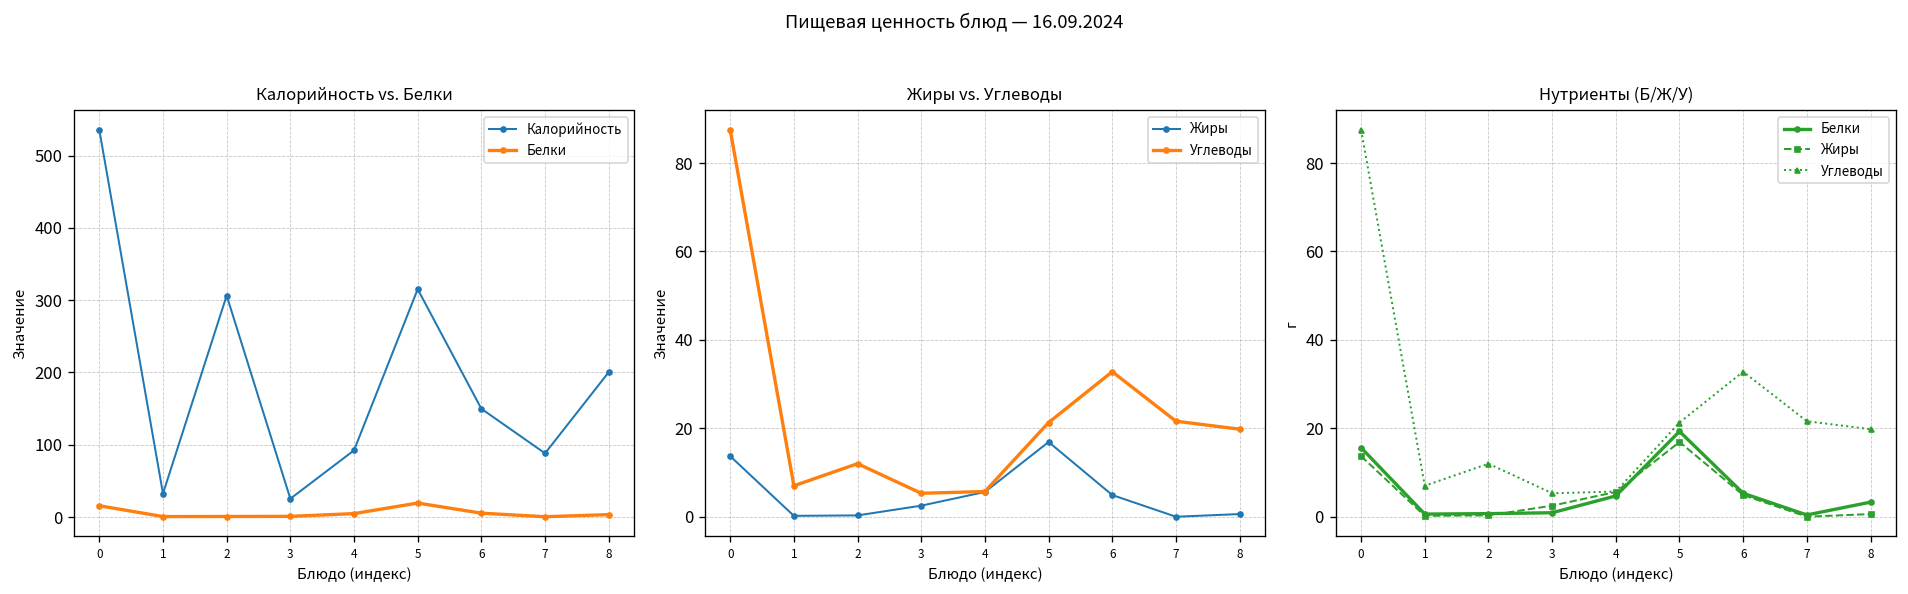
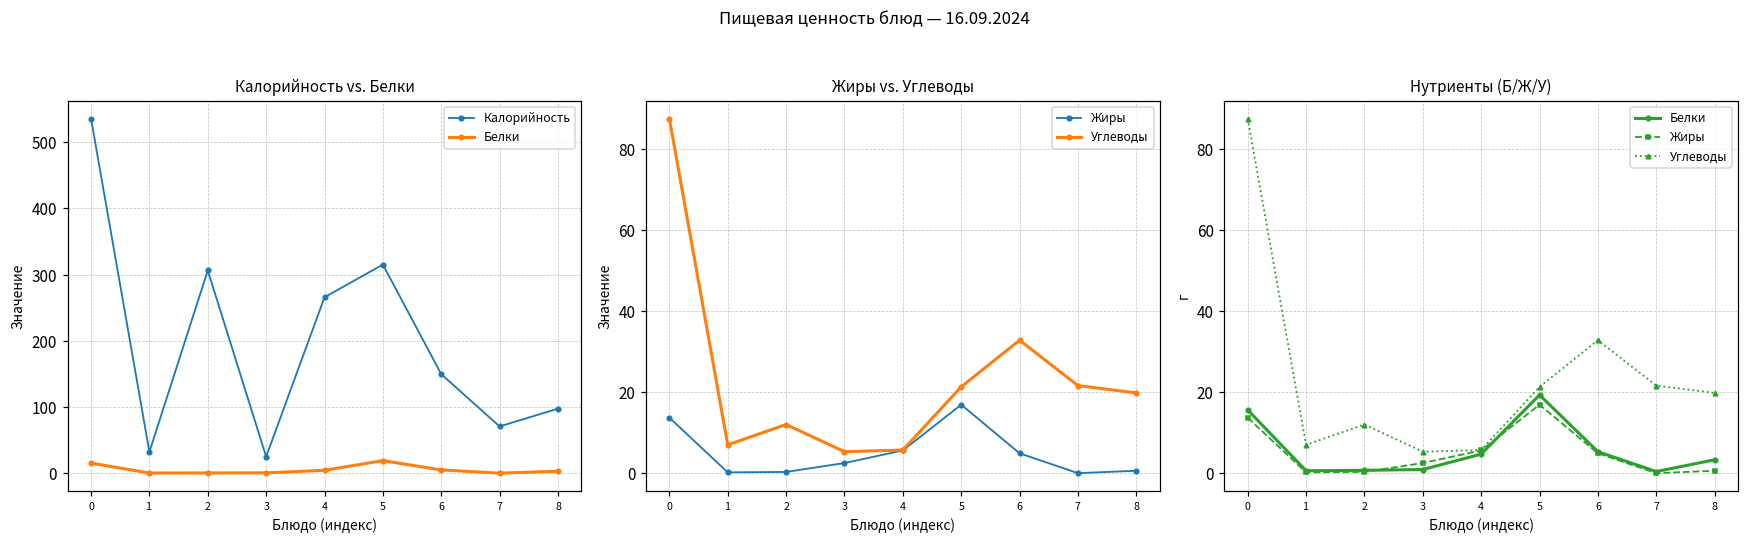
Калорийность vs. Белки, Калорийность, 4: 90 -> 270
Калорийность vs. Белки, Калорийность, 7: 90 -> 70
Калорийность vs. Белки, Калорийность, 8: 200 -> 100
